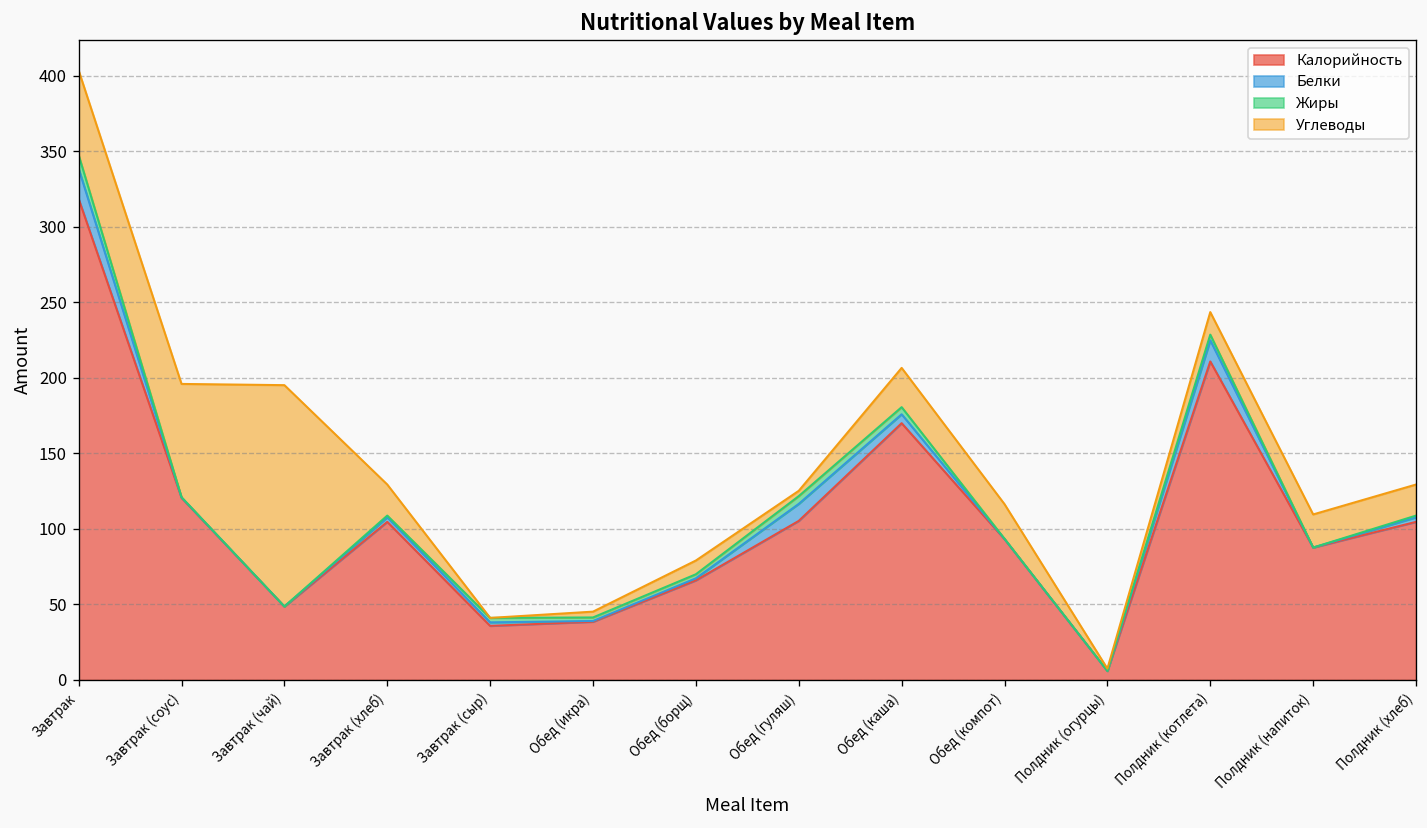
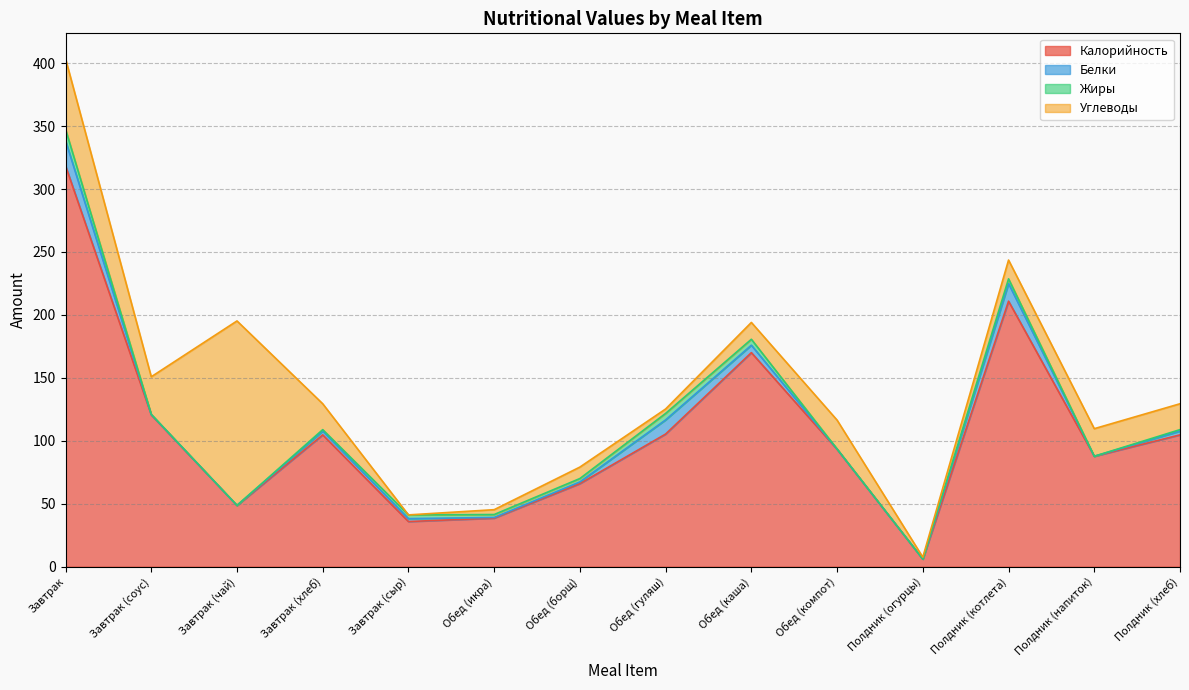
Углеводы, Завтрак (соус): 75 -> 30
Углеводы, Обед (каша): 26 -> 13
